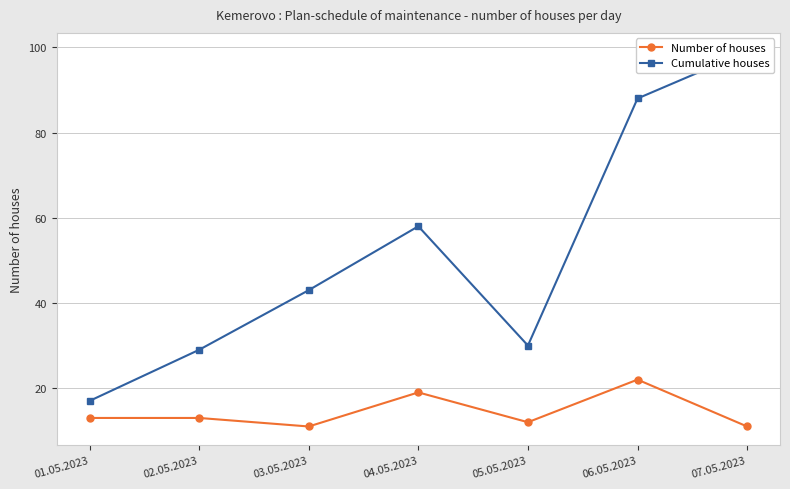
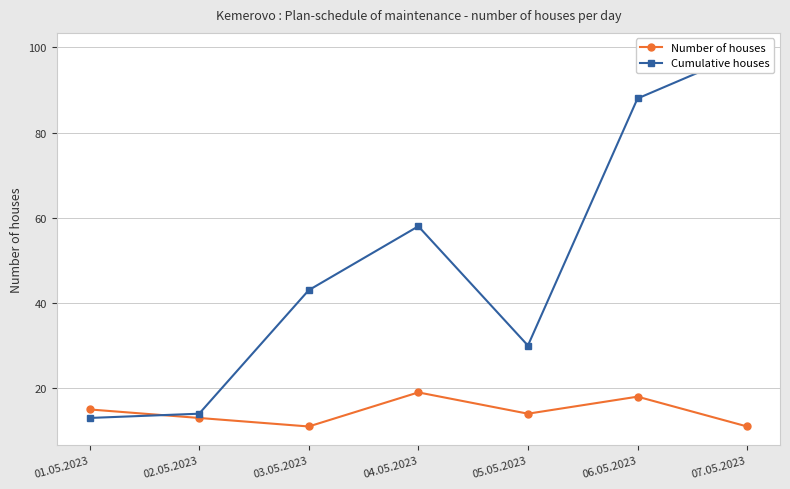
Number of houses, 01.05.2023: 13 -> 15
Cumulative houses, 01.05.2023: 17 -> 13
Cumulative houses, 02.05.2023: 29 -> 14
Number of houses, 05.05.2023: 12 -> 14
Number of houses, 06.05.2023: 22 -> 18
